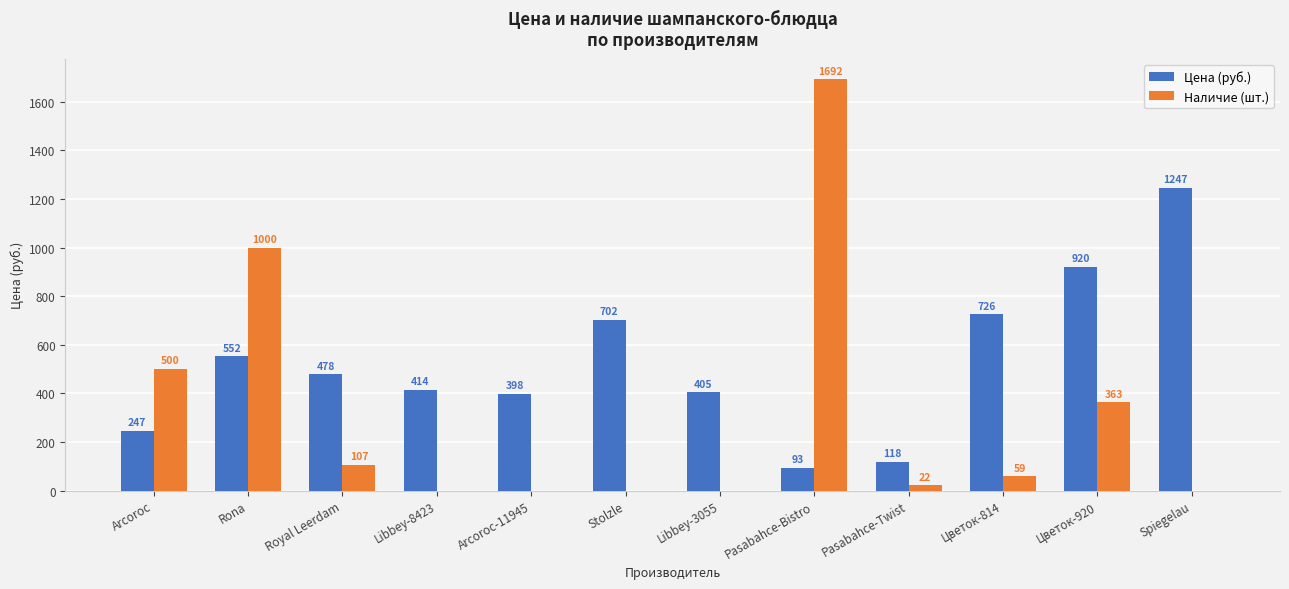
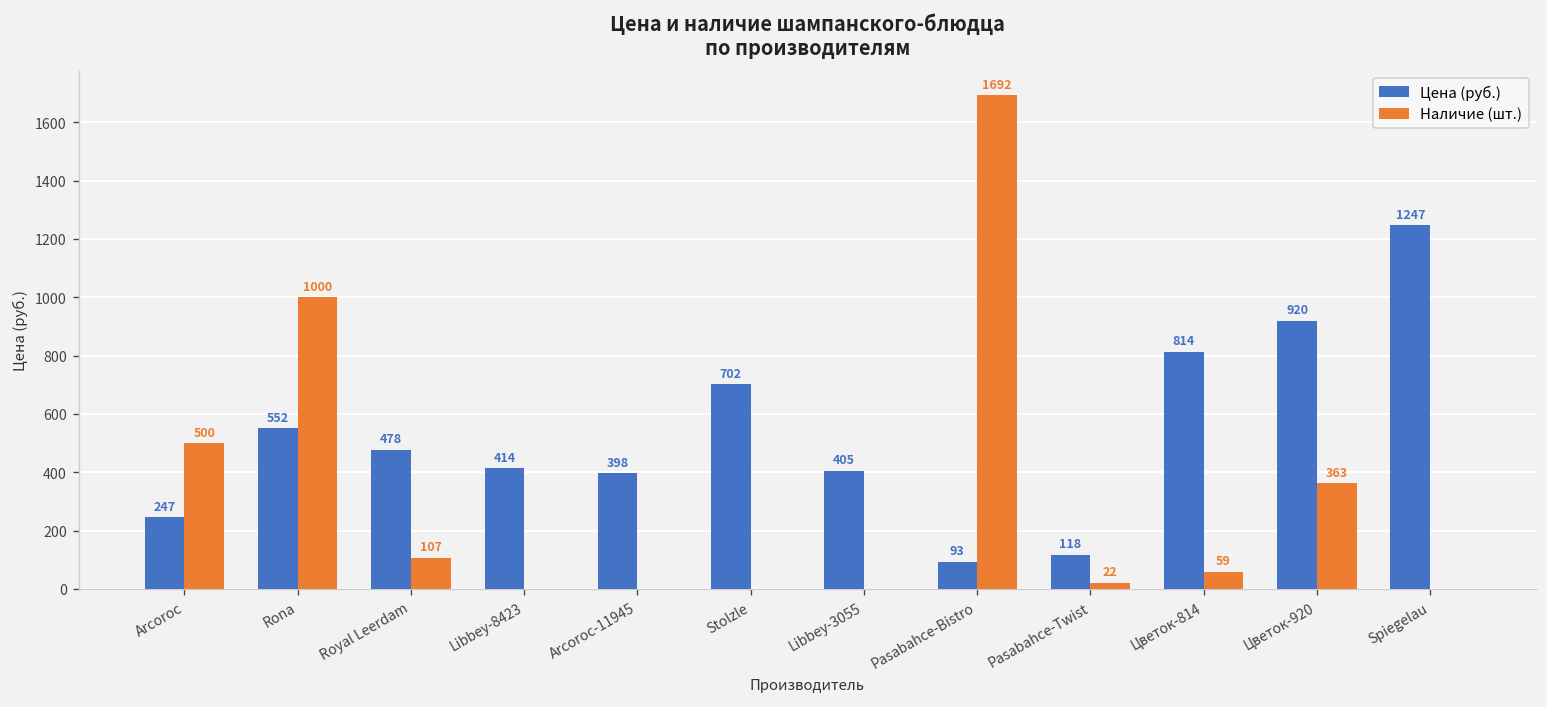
Цена (руб.), Цветок-814: 726 -> 814
